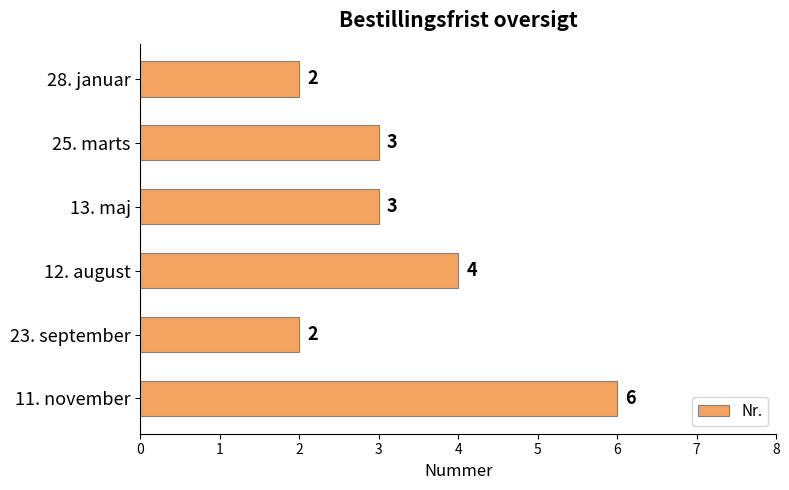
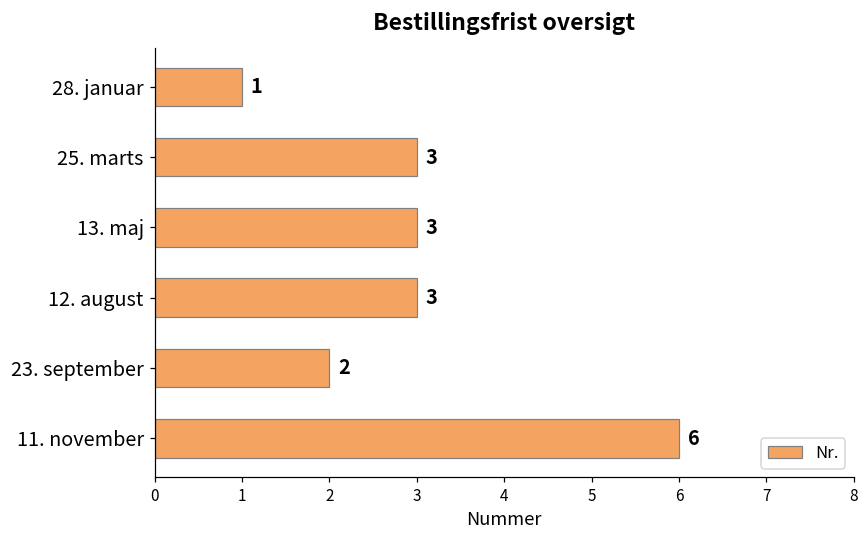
28. januar: 2 -> 1
12. august: 4 -> 3
